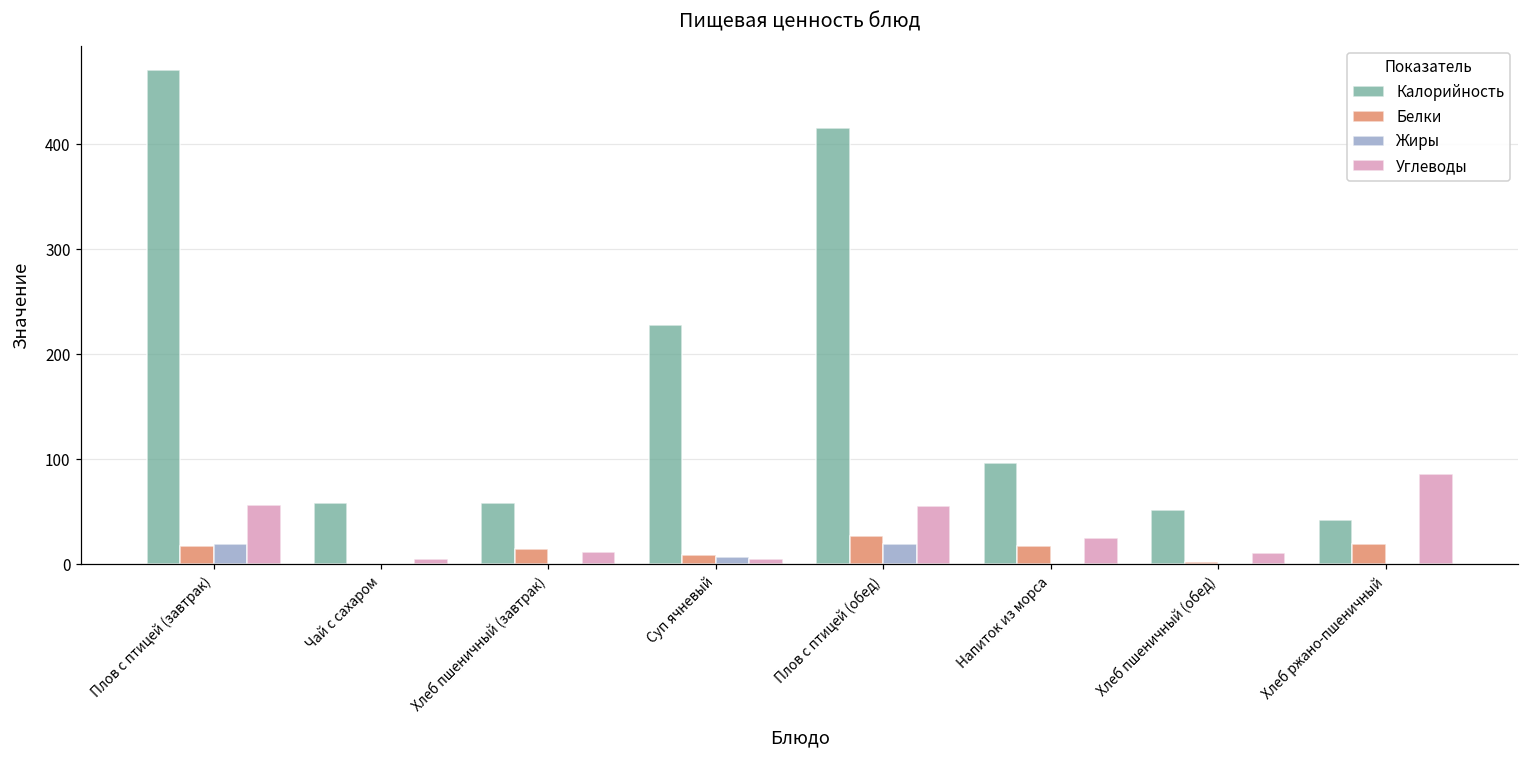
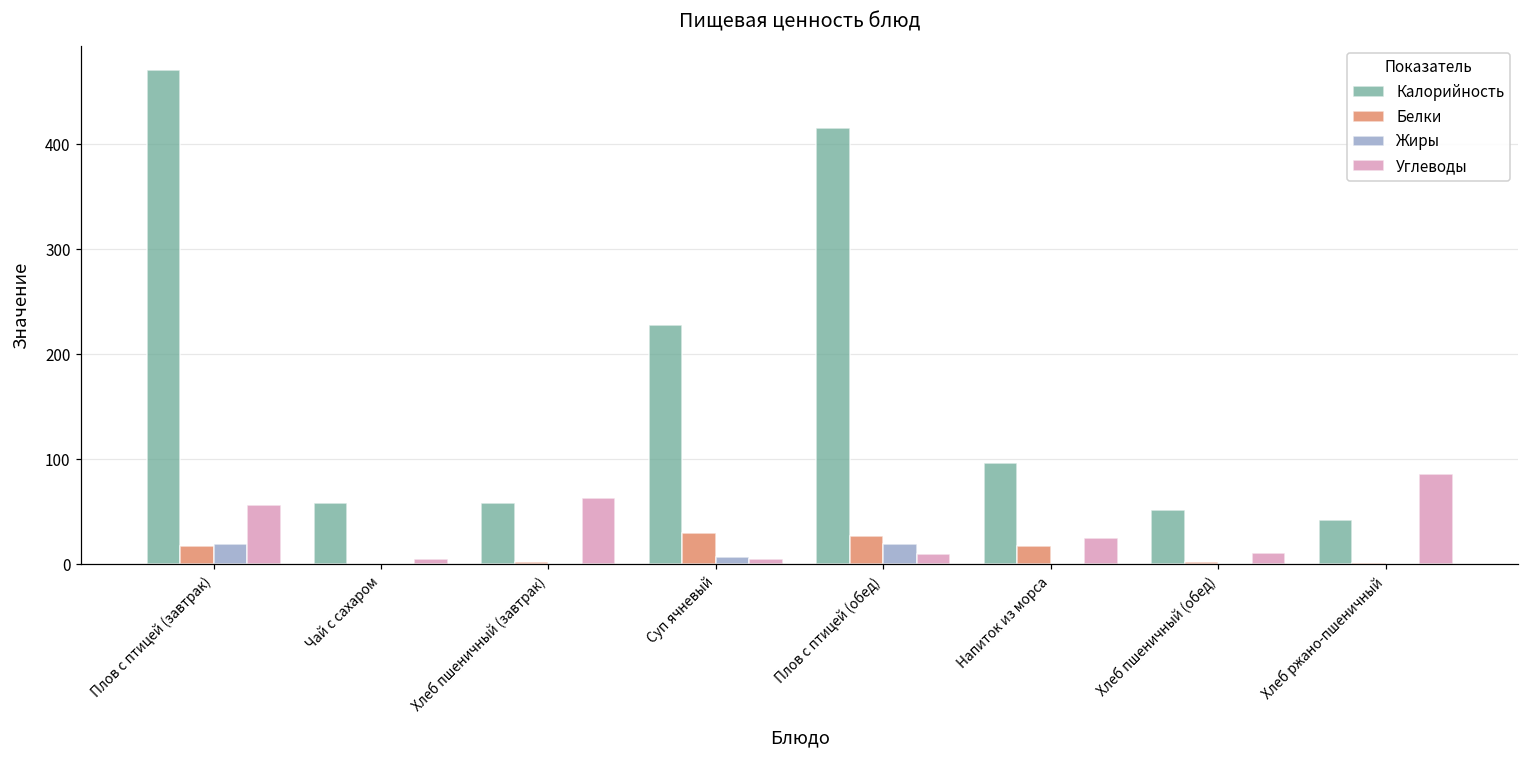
Белки, Хлеб пшеничный (завтрак): 10 -> 0
Углеводы, Хлеб пшеничный (завтрак): 10 -> 60
Белки, Суп ячневый: 10 -> 30
Углеводы, Плов с птицей (обед): 60 -> 10
Белки, Хлеб ржано-пшеничный: 20 -> 0
